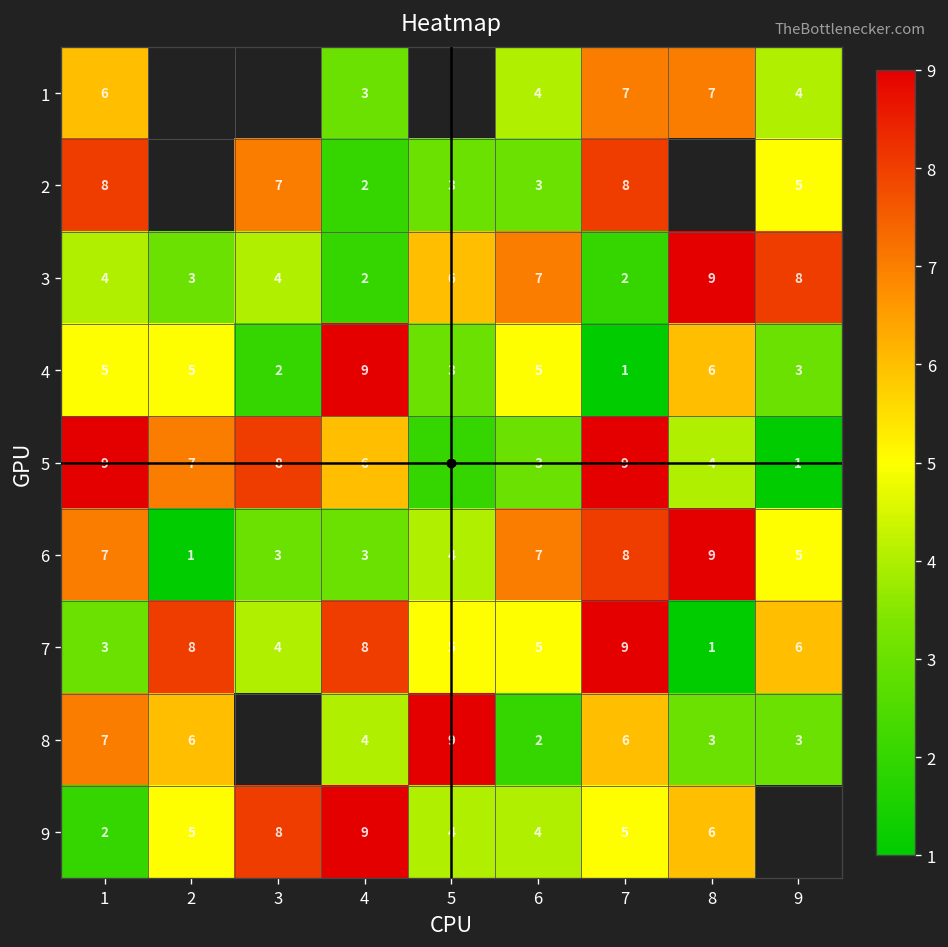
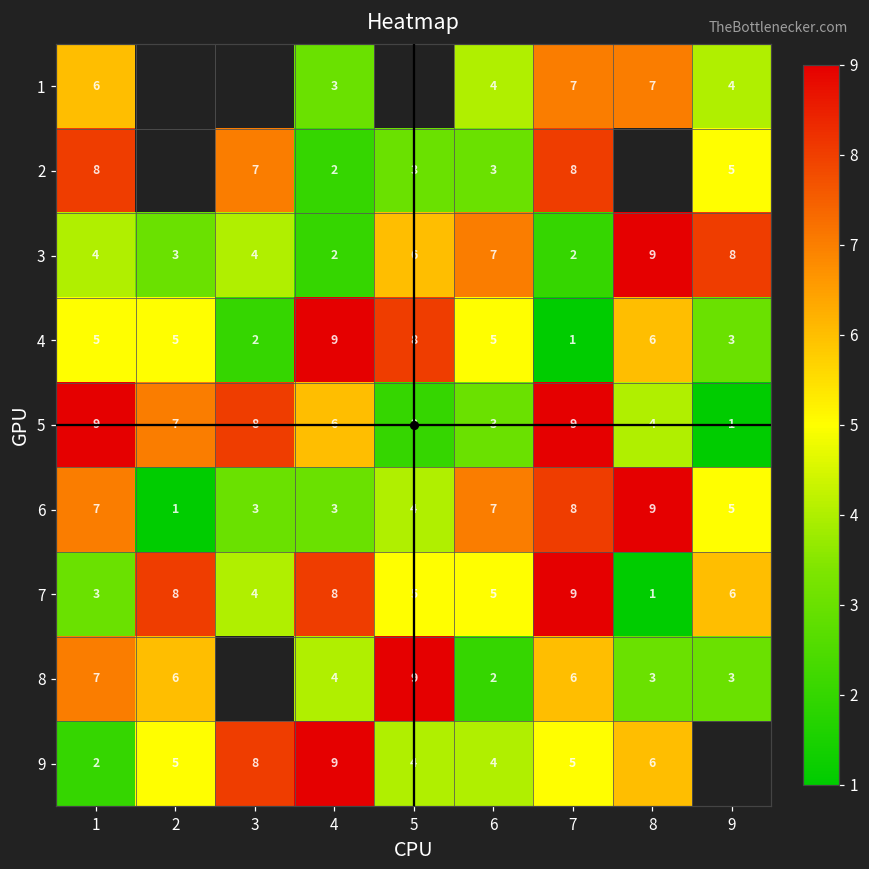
4, 5: 3 -> 8
